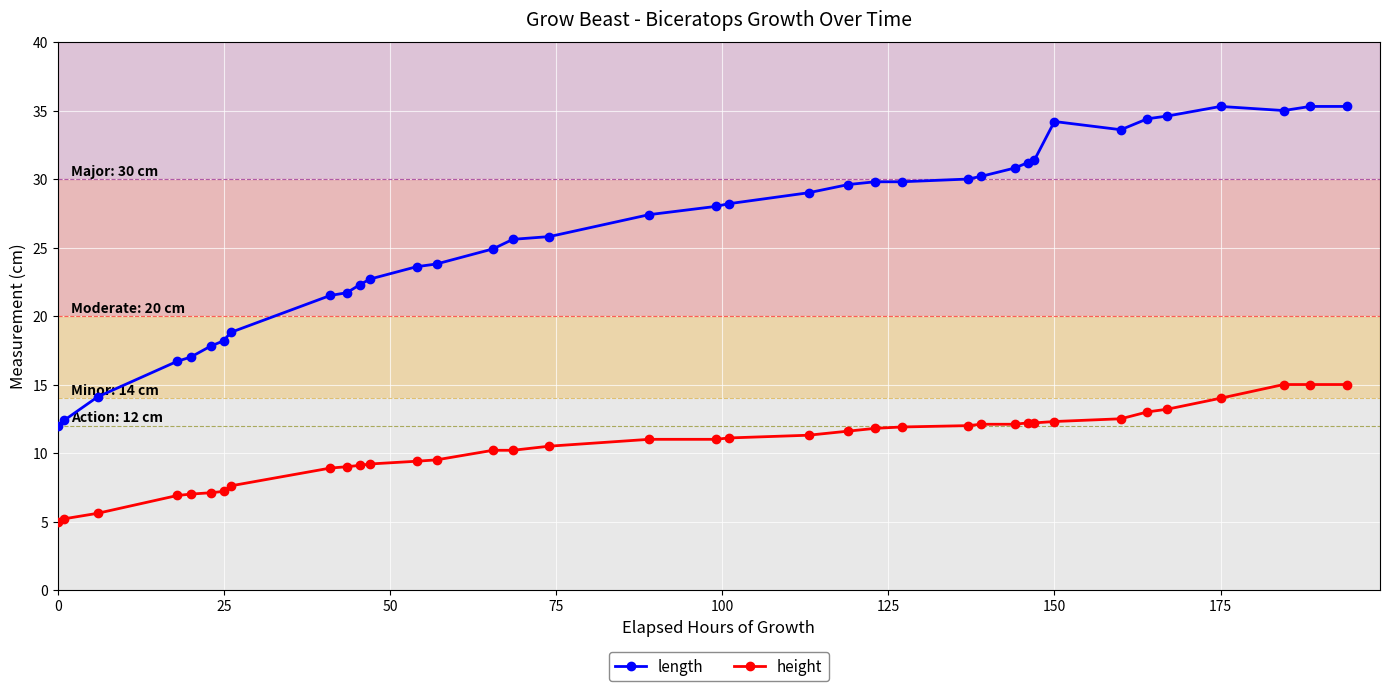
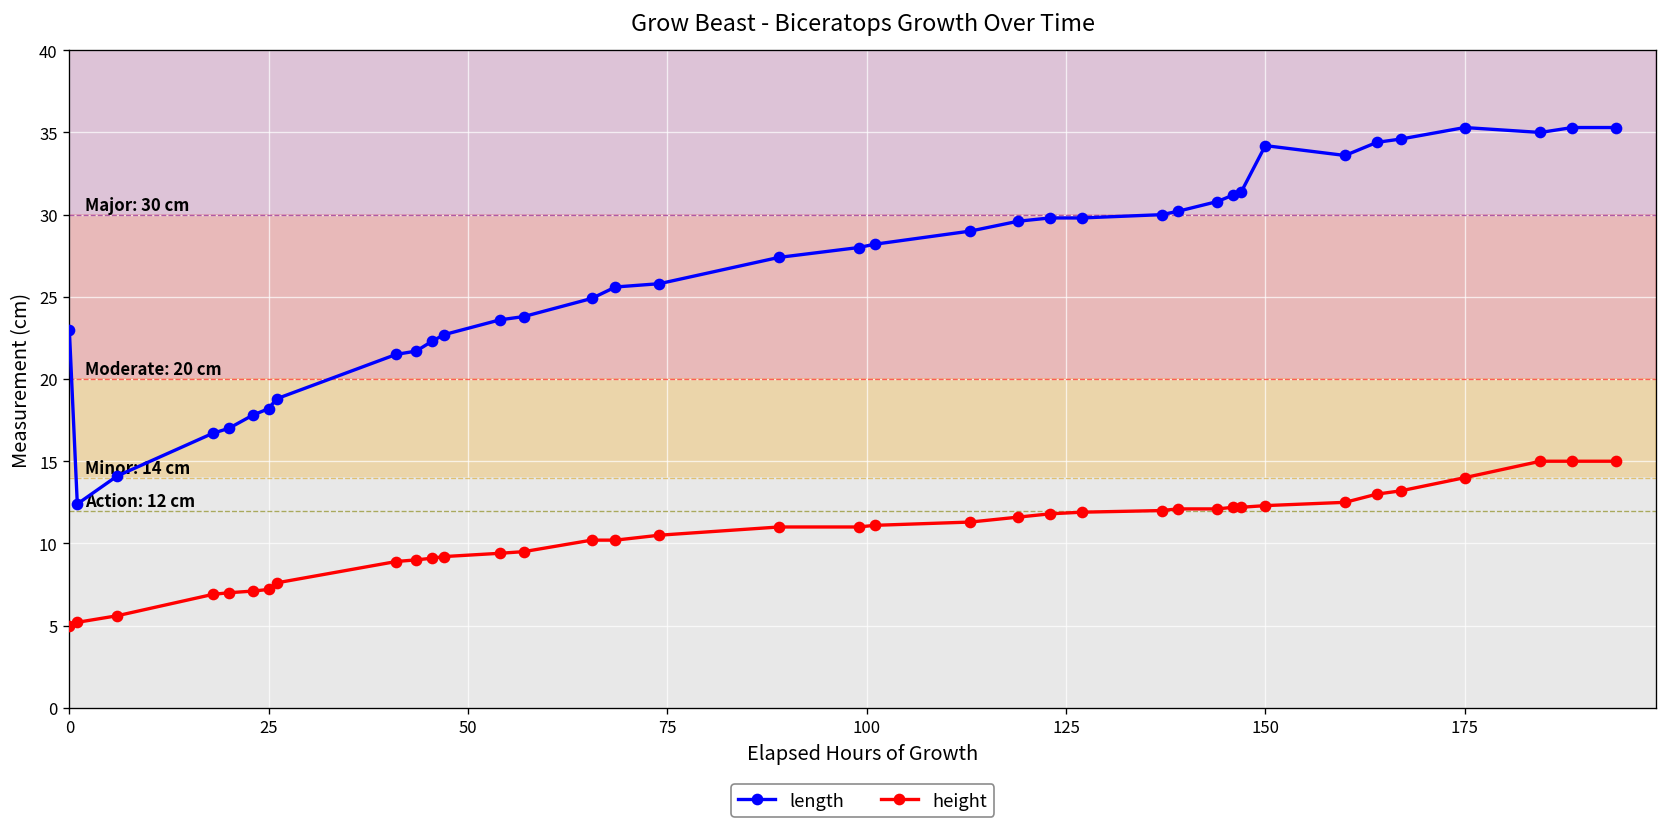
length, 0: 12 -> 23
